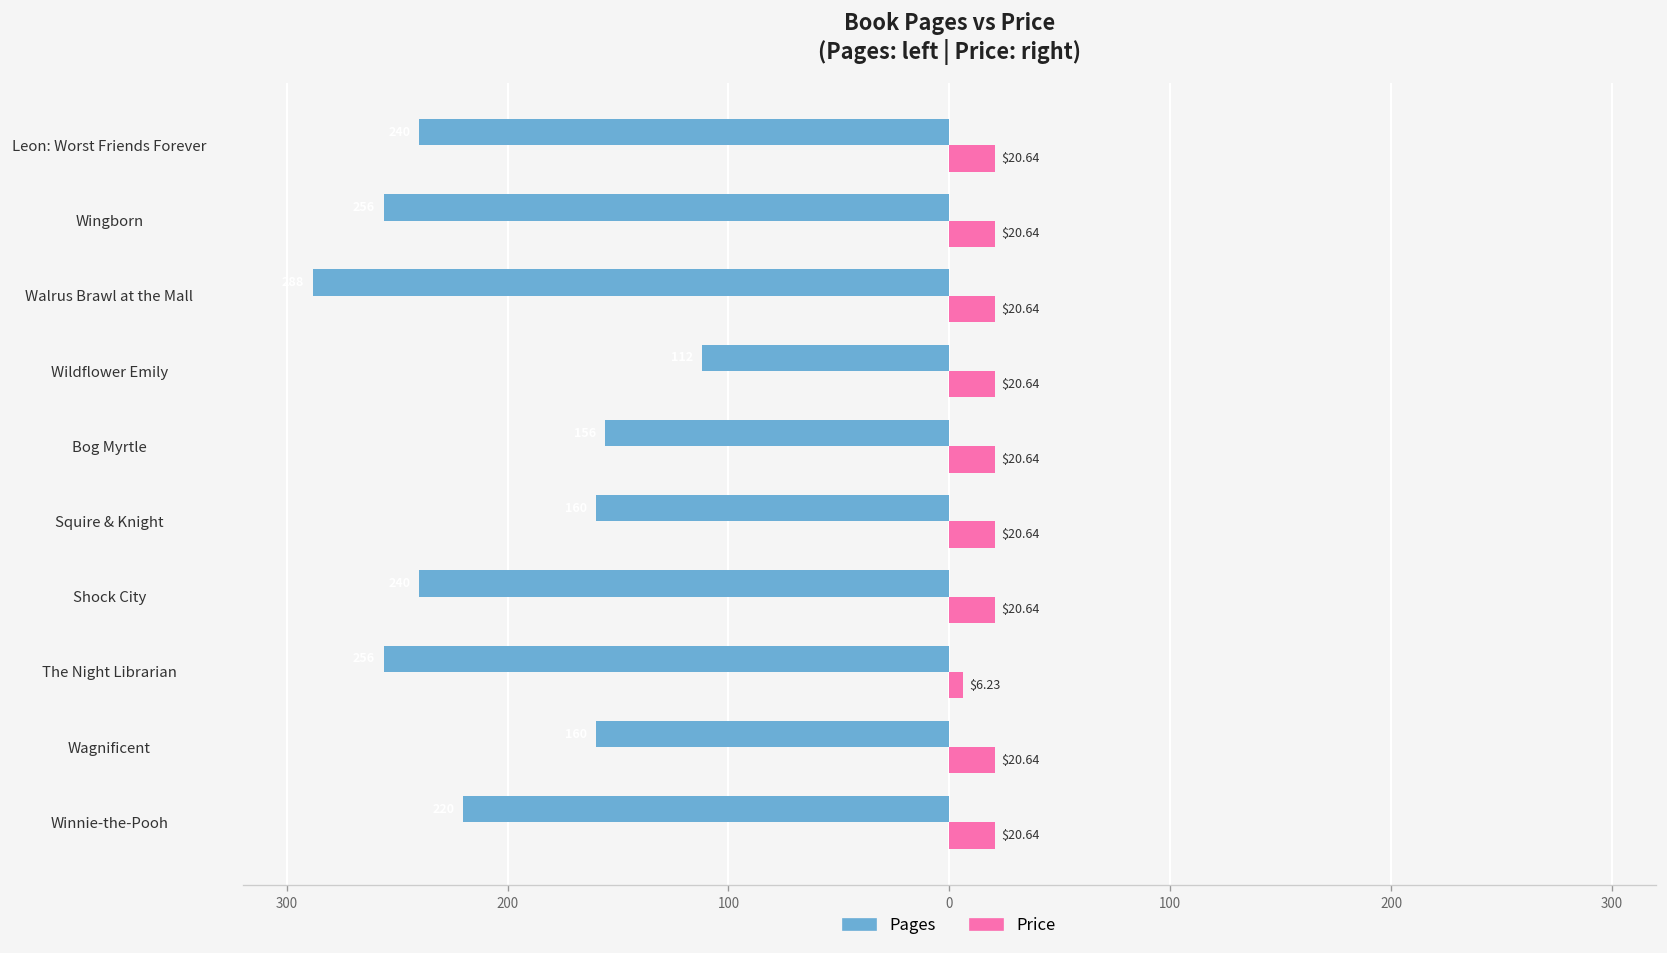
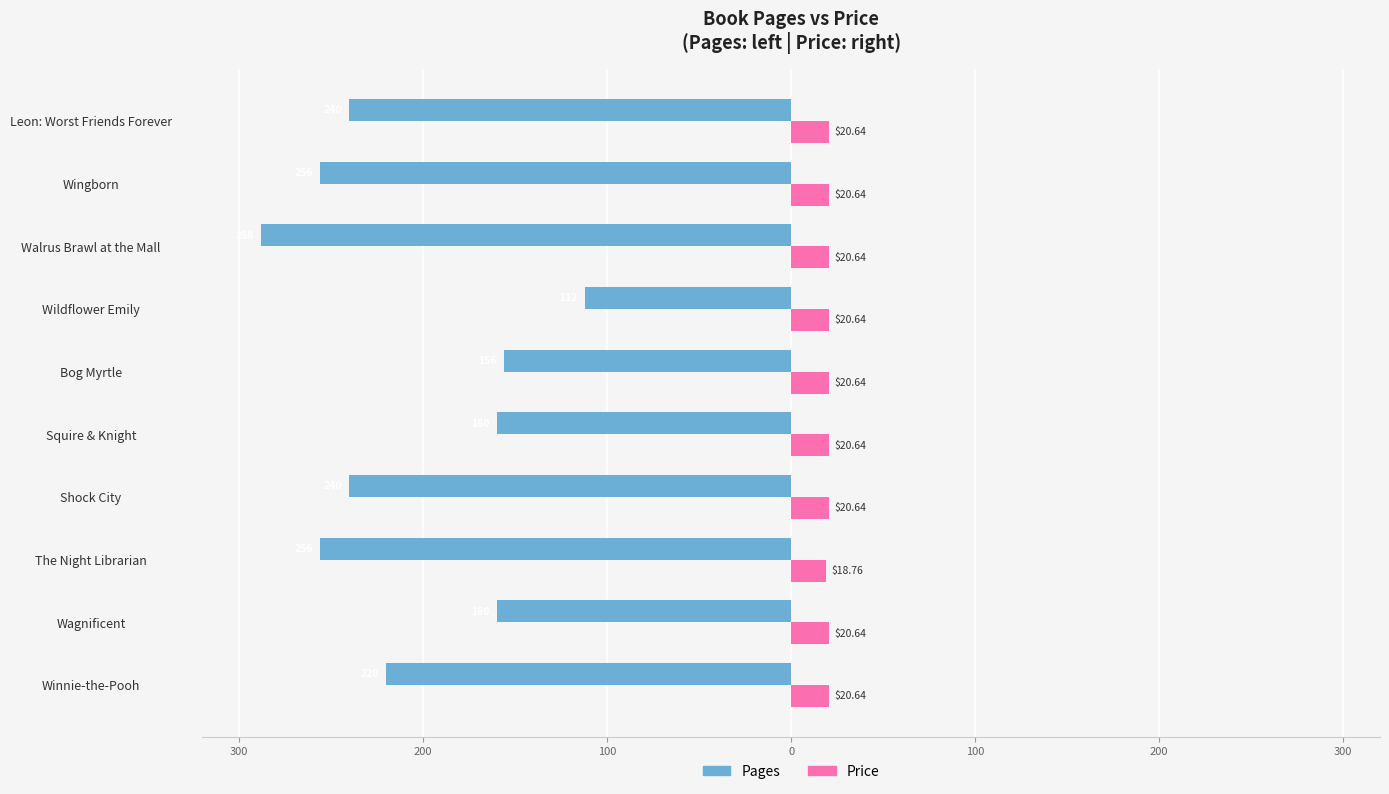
Price, The Night Librarian: $6.23 -> $18.76
